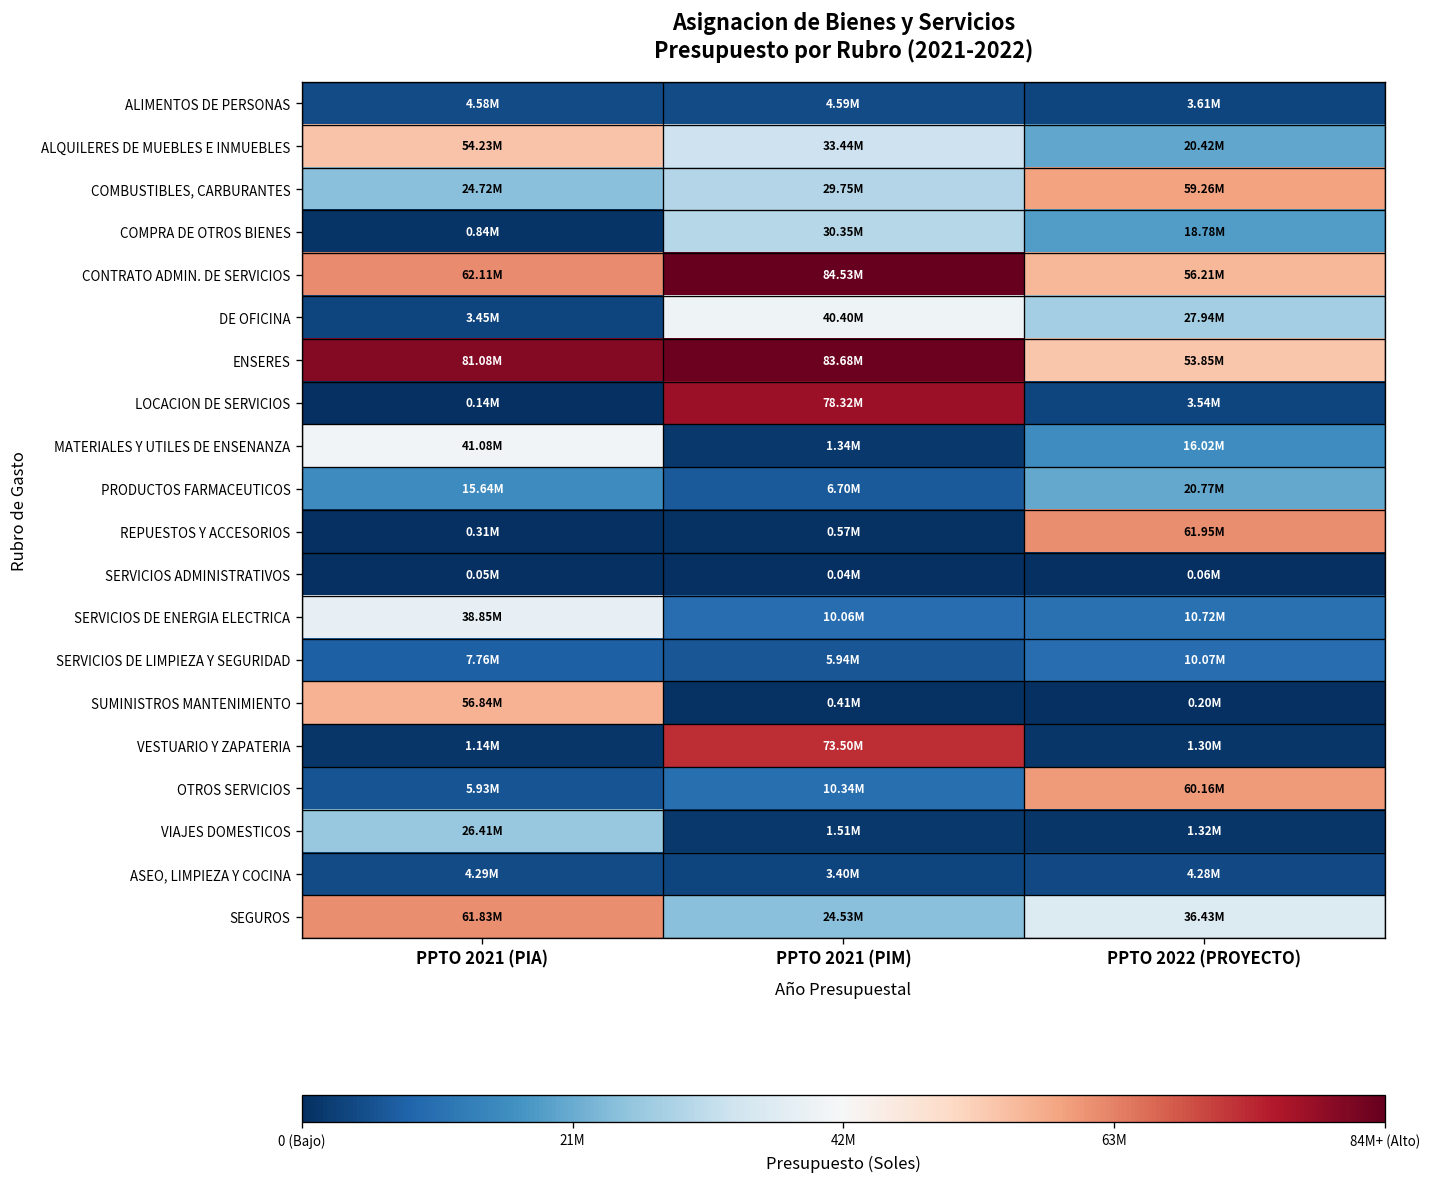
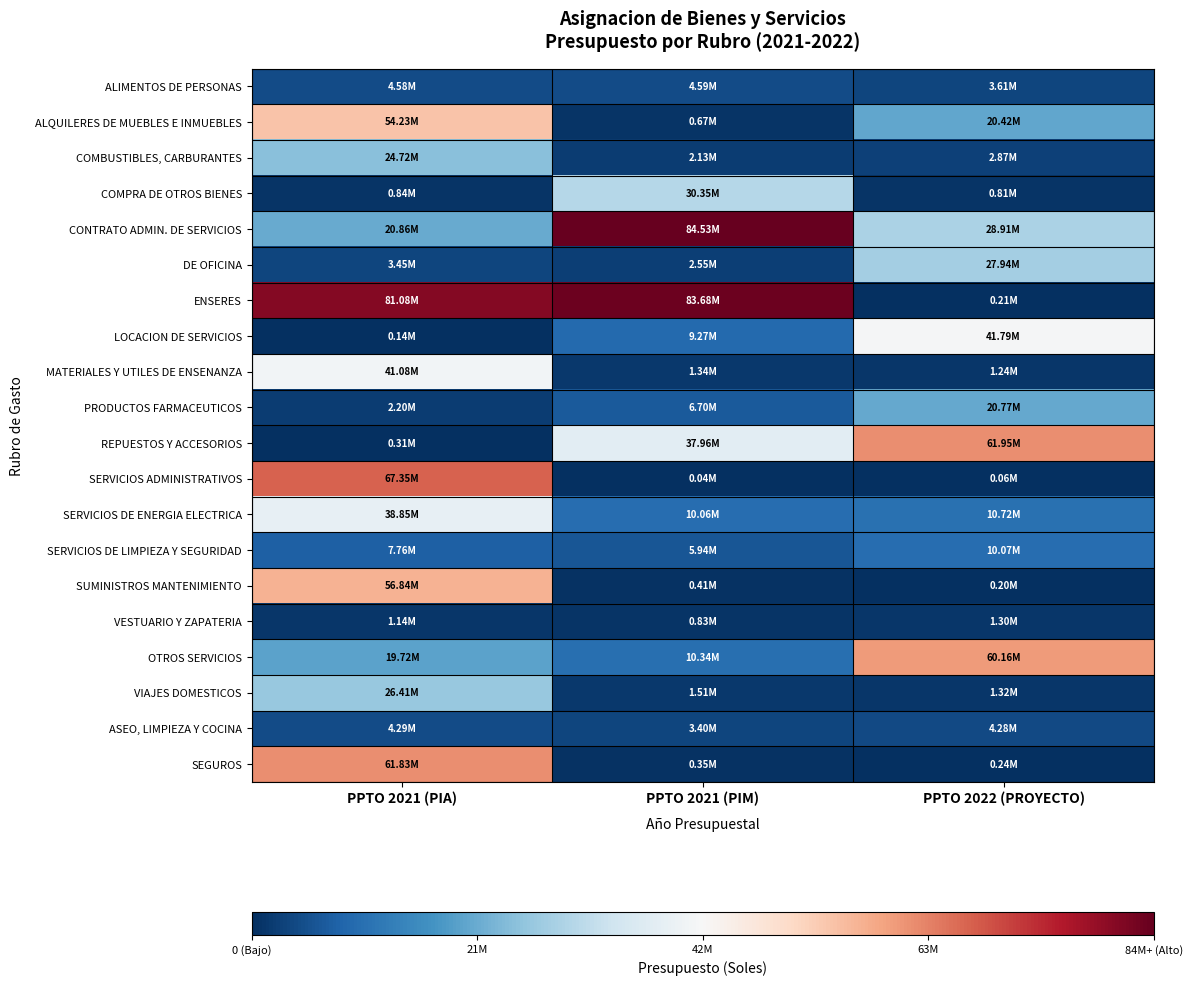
ALQUILERES DE MUEBLES E INMUEBLES, PPTO 2021 (PIM): 33.44M -> 0.67M
COMBUSTIBLES, CARBURANTES, PPTO 2021 (PIM): 29.75M -> 2.13M
COMBUSTIBLES, CARBURANTES, PPTO 2022 (PROYECTO): 59.26M -> 2.87M
COMPRA DE OTROS BIENES, PPTO 2022 (PROYECTO): 18.78M -> 0.81M
CONTRATO ADMIN. DE SERVICIOS, PPTO 2021 (PIA): 62.11M -> 20.86M
CONTRATO ADMIN. DE SERVICIOS, PPTO 2022 (PROYECTO): 56.21M -> 28.91M
DE OFICINA, PPTO 2021 (PIM): 40.40M -> 2.55M
ENSERES, PPTO 2022 (PROYECTO): 53.85M -> 0.21M
LOCACION DE SERVICIOS, PPTO 2021 (PIM): 78.32M -> 9.27M
LOCACION DE SERVICIOS, PPTO 2022 (PROYECTO): 3.54M -> 41.79M
MATERIALES Y UTILES DE ENSENANZA, PPTO 2022 (PROYECTO): 16.02M -> 1.24M
PRODUCTOS FARMACEUTICOS, PPTO 2021 (PIA): 15.64M -> 2.20M
REPUESTOS Y ACCESORIOS, PPTO 2021 (PIM): 0.57M -> 37.96M
SERVICIOS ADMINISTRATIVOS, PPTO 2021 (PIA): 0.05M -> 67.35M
VESTUARIO Y ZAPATERIA, PPTO 2021 (PIM): 73.50M -> 0.83M
OTROS SERVICIOS, PPTO 2021 (PIA): 5.93M -> 19.72M
SEGUROS, PPTO 2021 (PIM): 24.53M -> 0.35M
SEGUROS, PPTO 2022 (PROYECTO): 36.43M -> 0.24M
